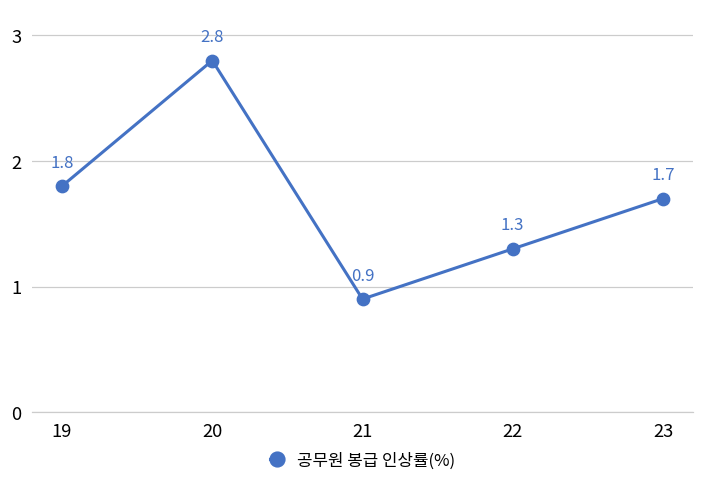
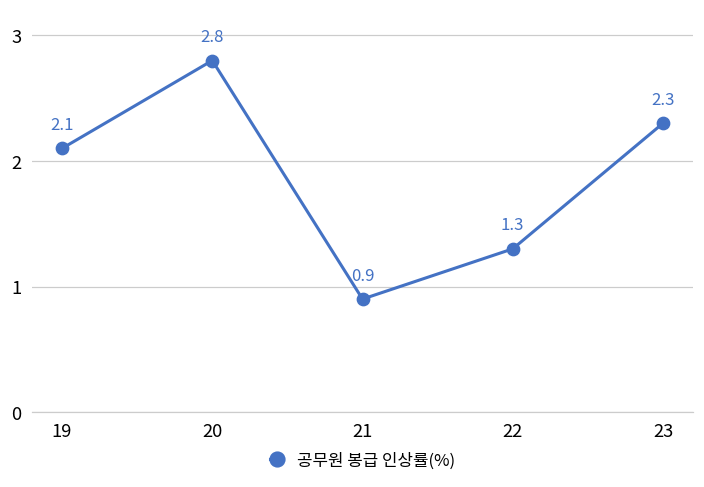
19: 1.8 -> 2.1
23: 1.7 -> 2.3
